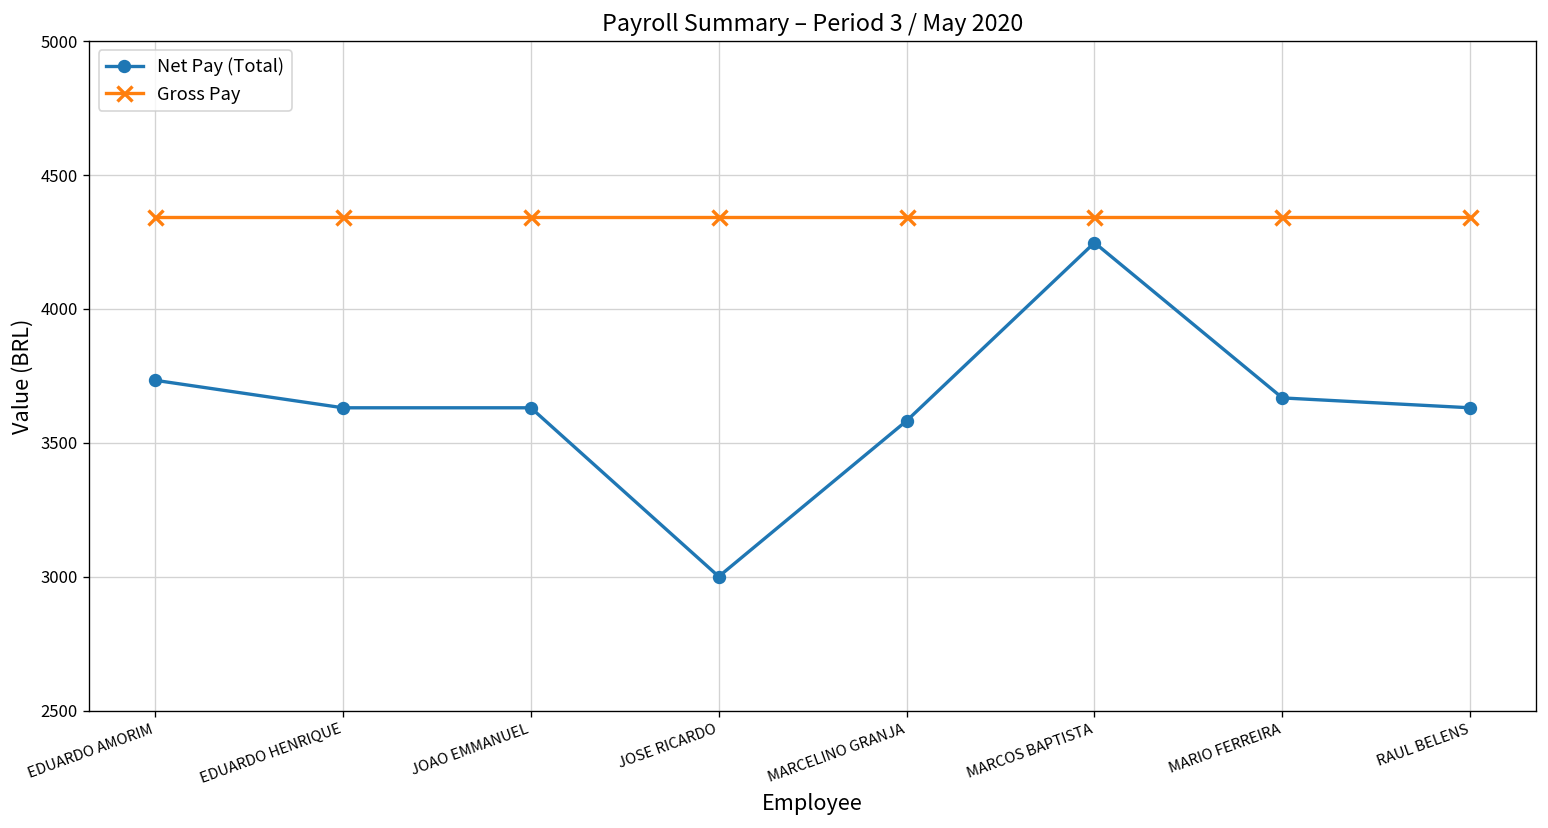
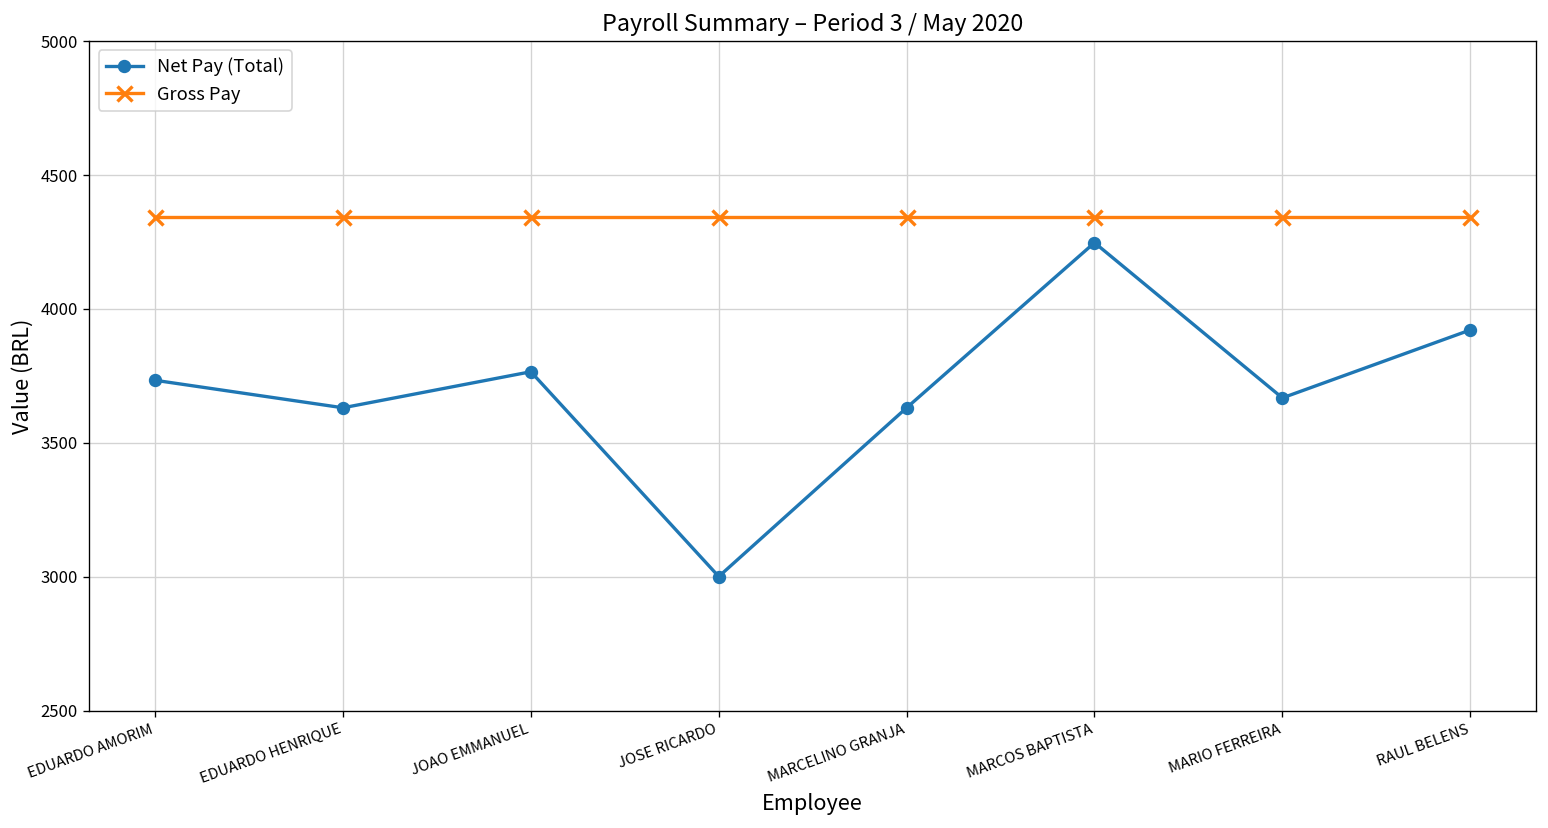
Net Pay (Total), JOAO EMMANUEL: 3630 -> 3770
Net Pay (Total), MARCELINO GRANJA: 3580 -> 3630
Net Pay (Total), RAUL BELENS: 3630 -> 3920
